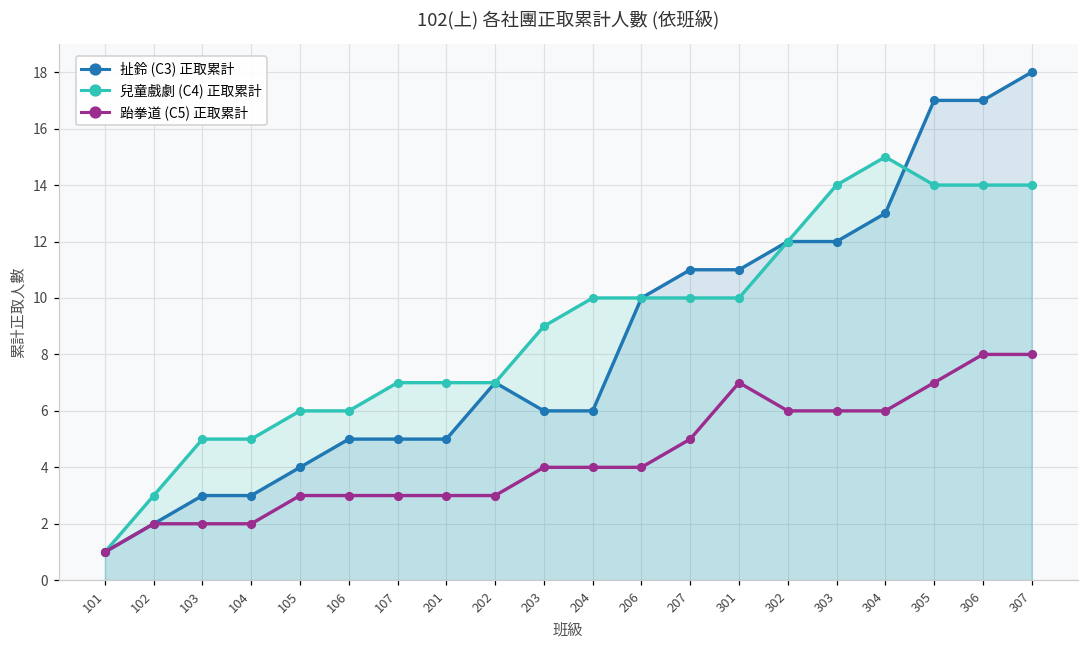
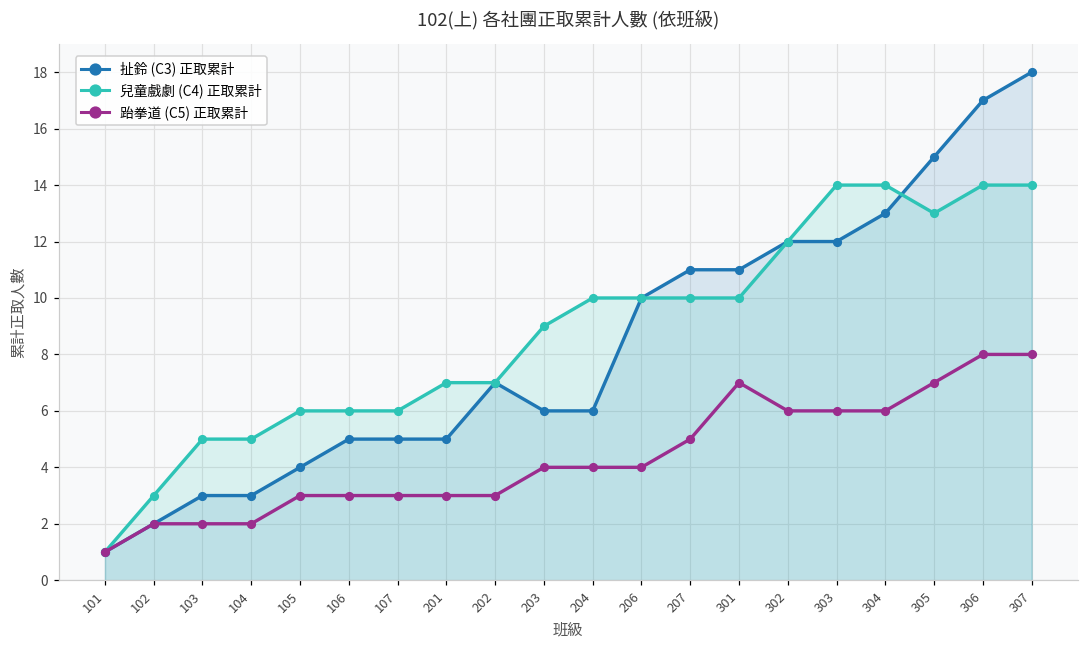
兒童戲劇 (C4) 正取累計, 107: 7 -> 6
兒童戲劇 (C4) 正取累計, 304: 15 -> 14
扯鈴 (C3) 正取累計, 305: 17 -> 15
兒童戲劇 (C4) 正取累計, 305: 14 -> 13
